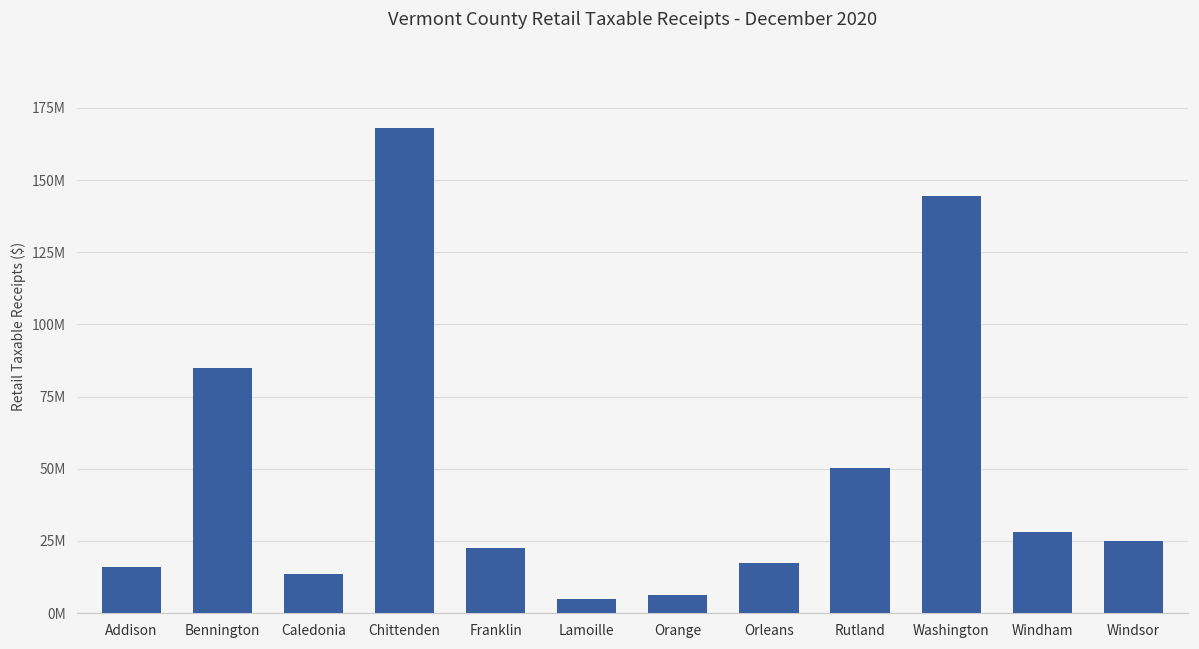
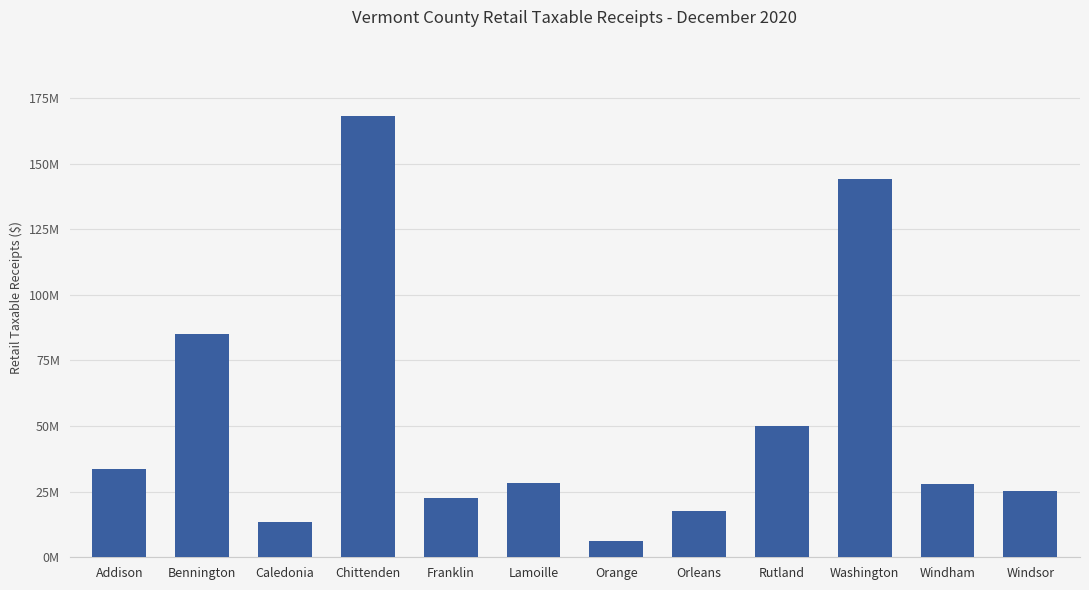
Addison: 16000000 -> 34000000
Lamoille: 5000000 -> 28000000
